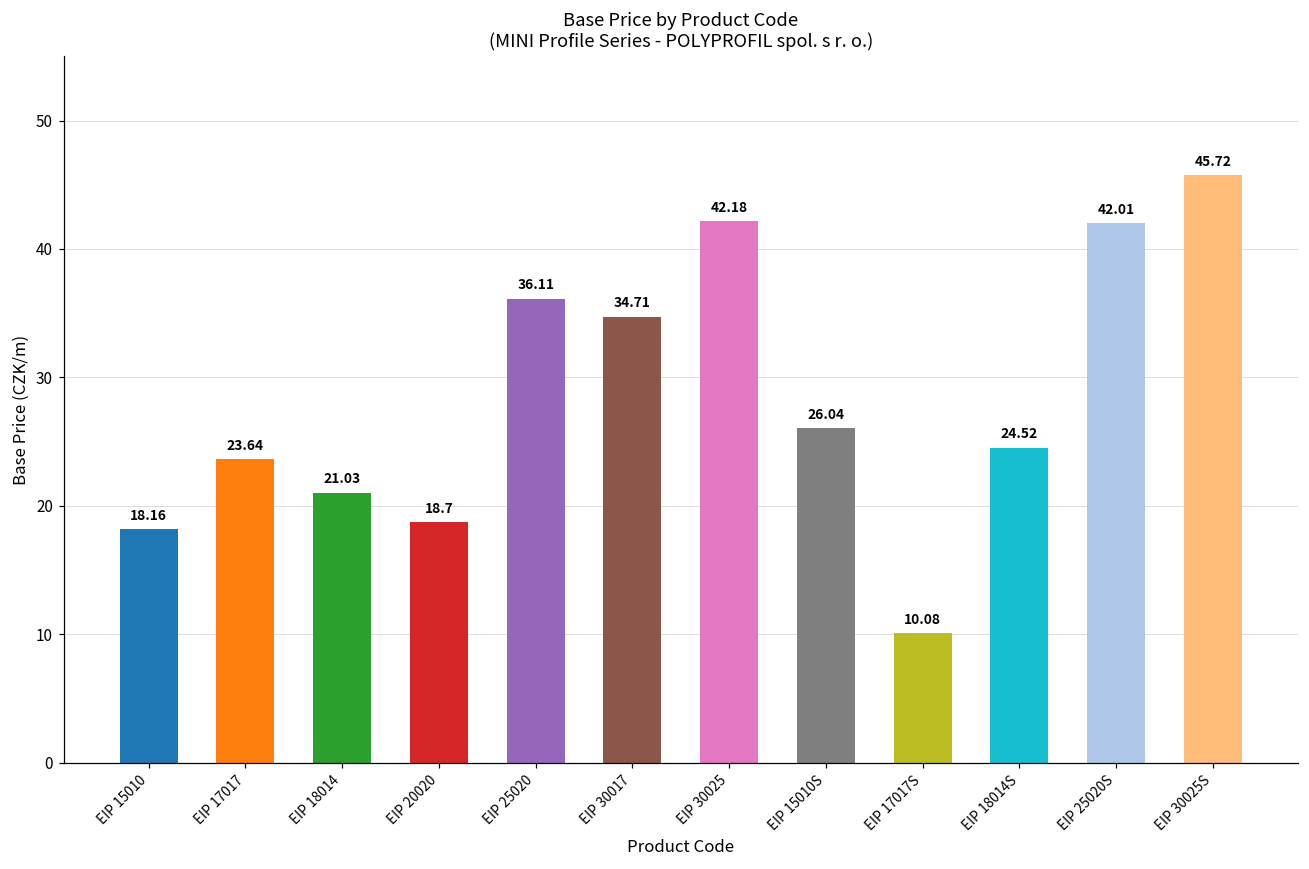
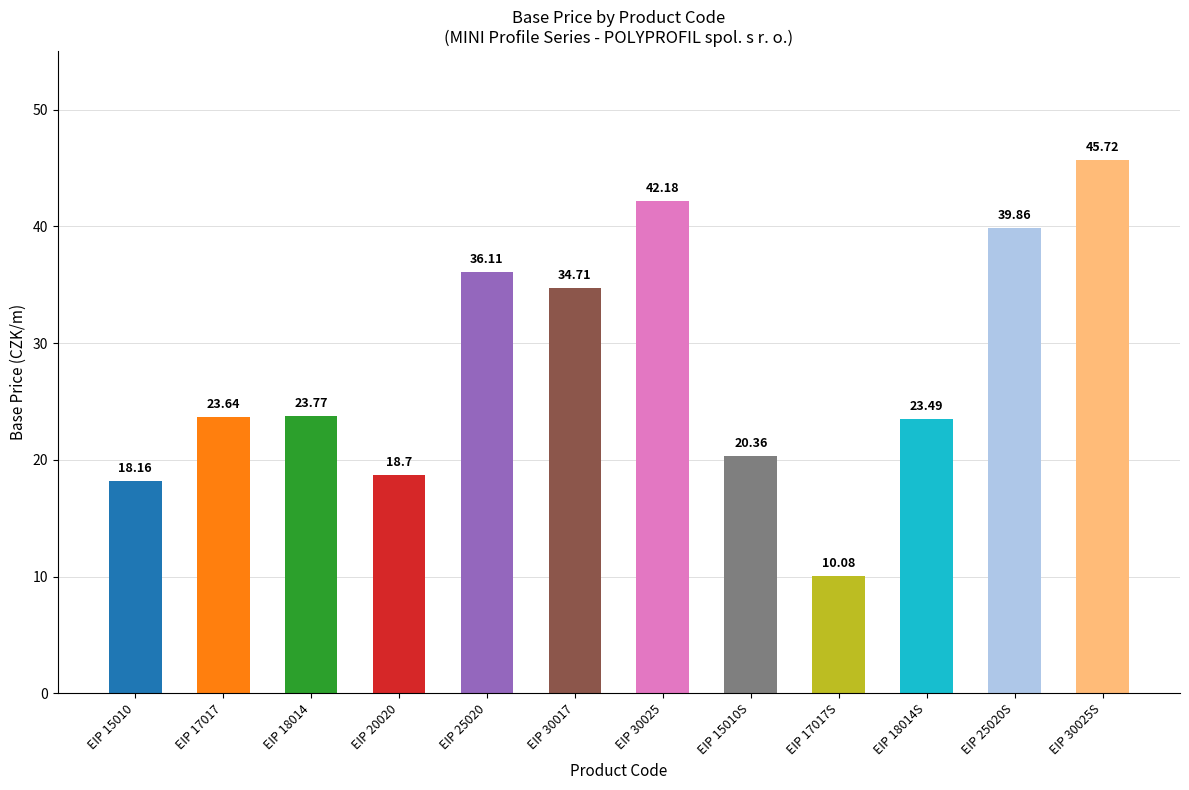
EIP 18014: 21.03 -> 23.77
EIP 15010S: 26.04 -> 20.36
EIP 18014S: 24.52 -> 23.49
EIP 25020S: 42.01 -> 39.86
